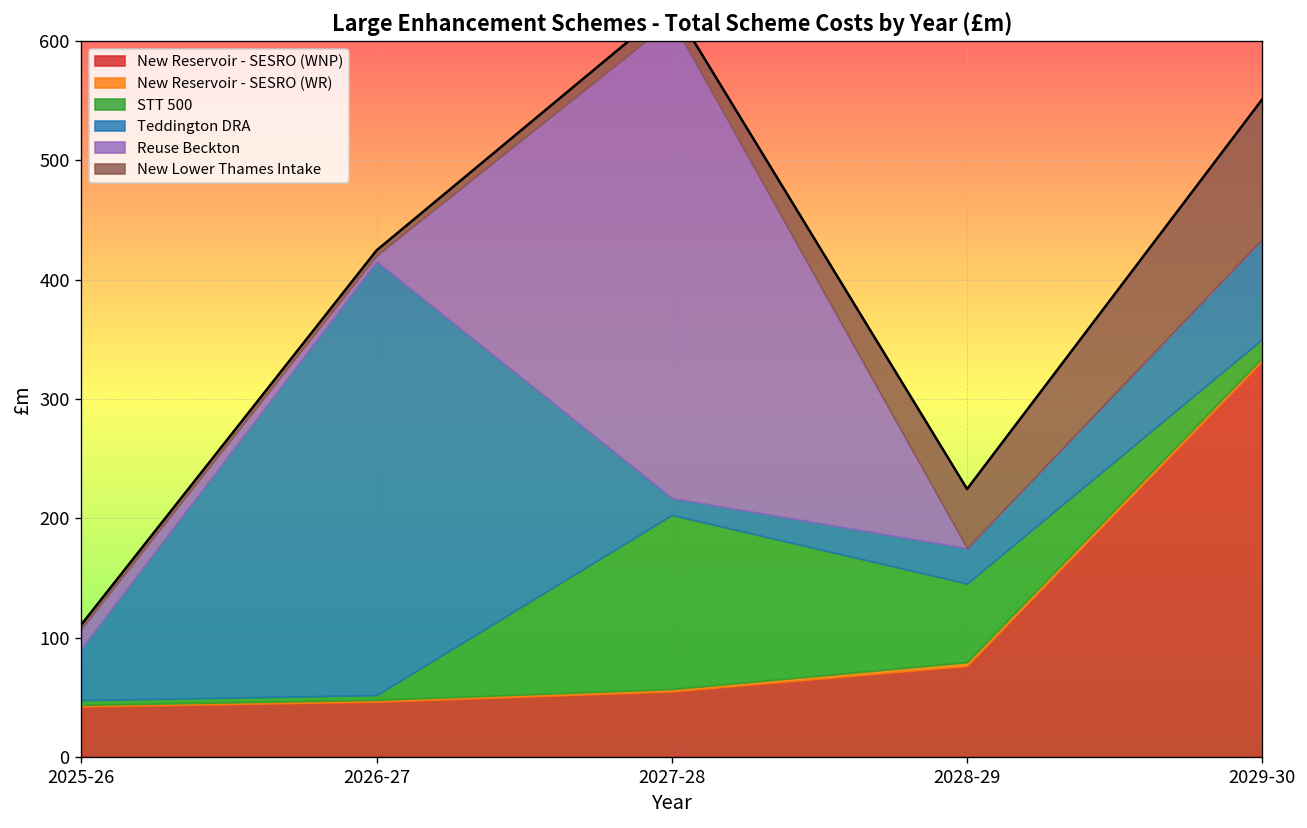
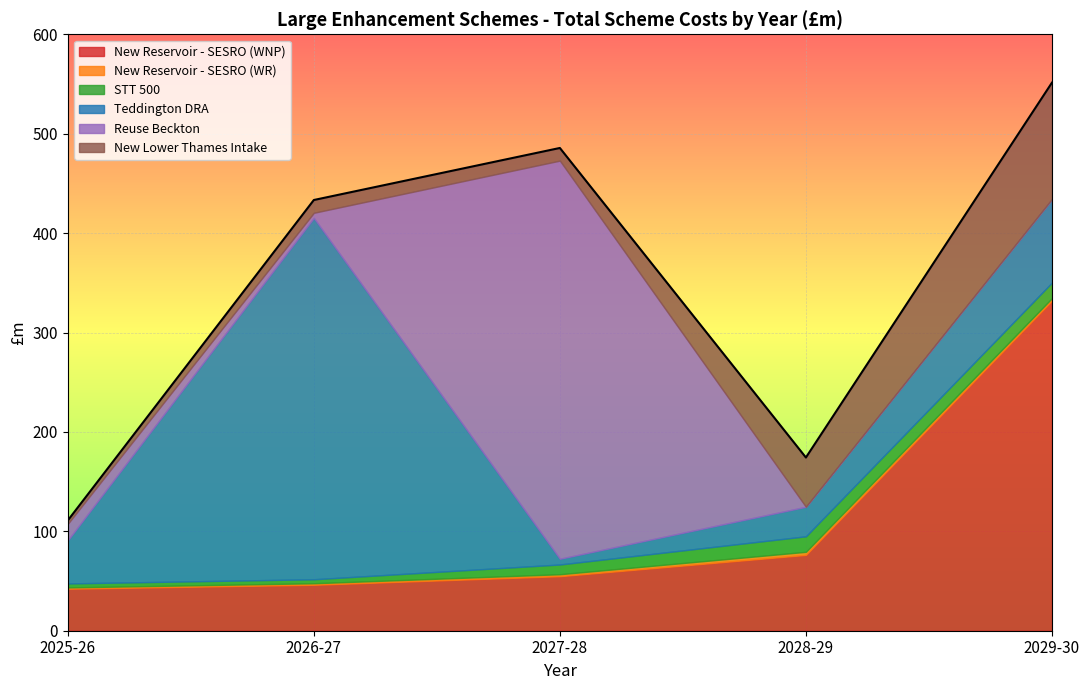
New Lower Thames Intake, 2026-27: 0 -> 10
STT 500, 2027-28: 150 -> 10
Teddington DRA, 2027-28: 14 -> 6
STT 500, 2028-29: 70 -> 20
